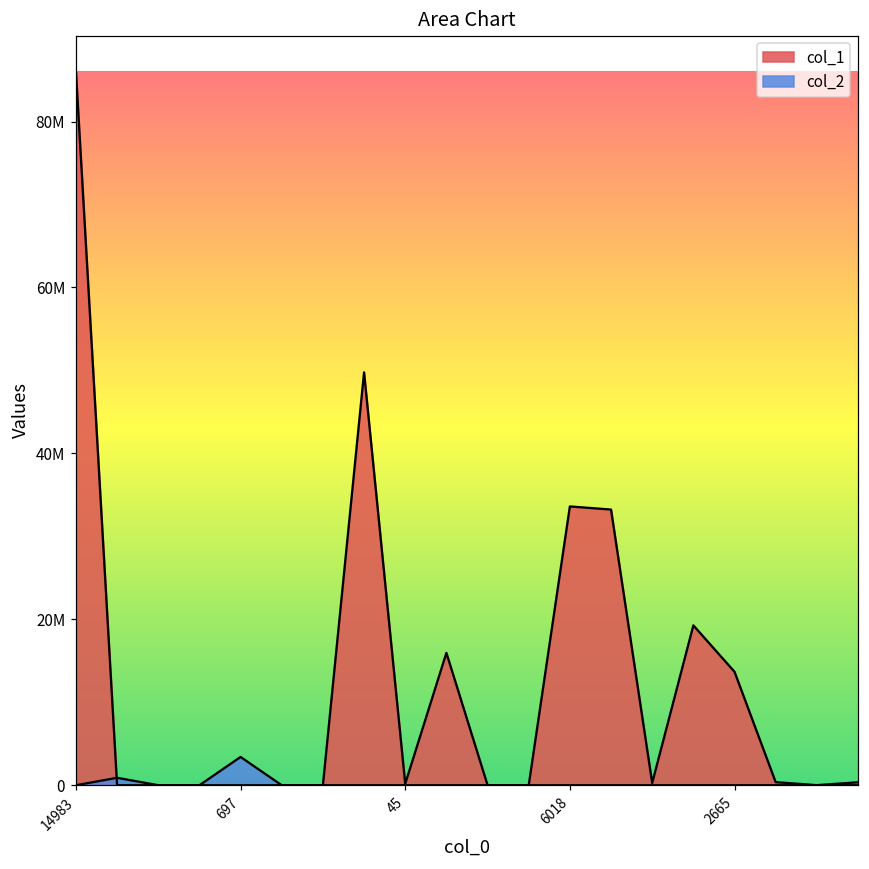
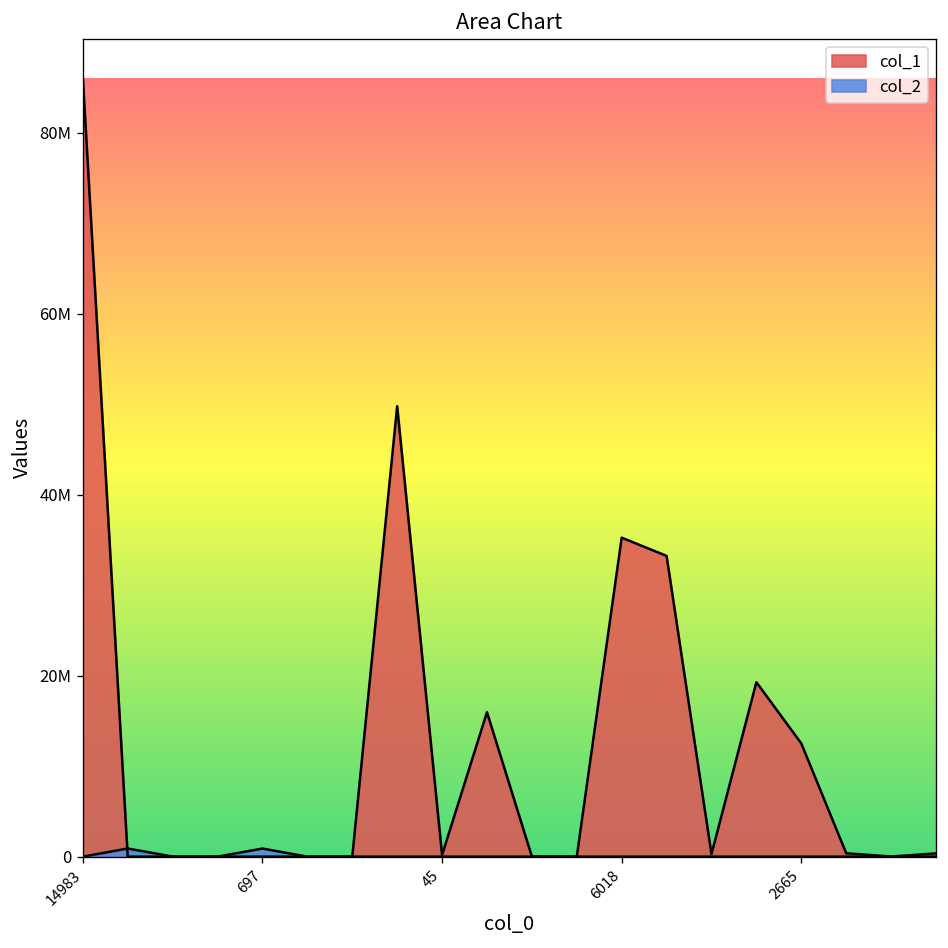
col_2, 697: 3000000 -> 1000000
col_1, 6018: 34000000 -> 35000000
col_1, 2665: 14000000 -> 13000000
